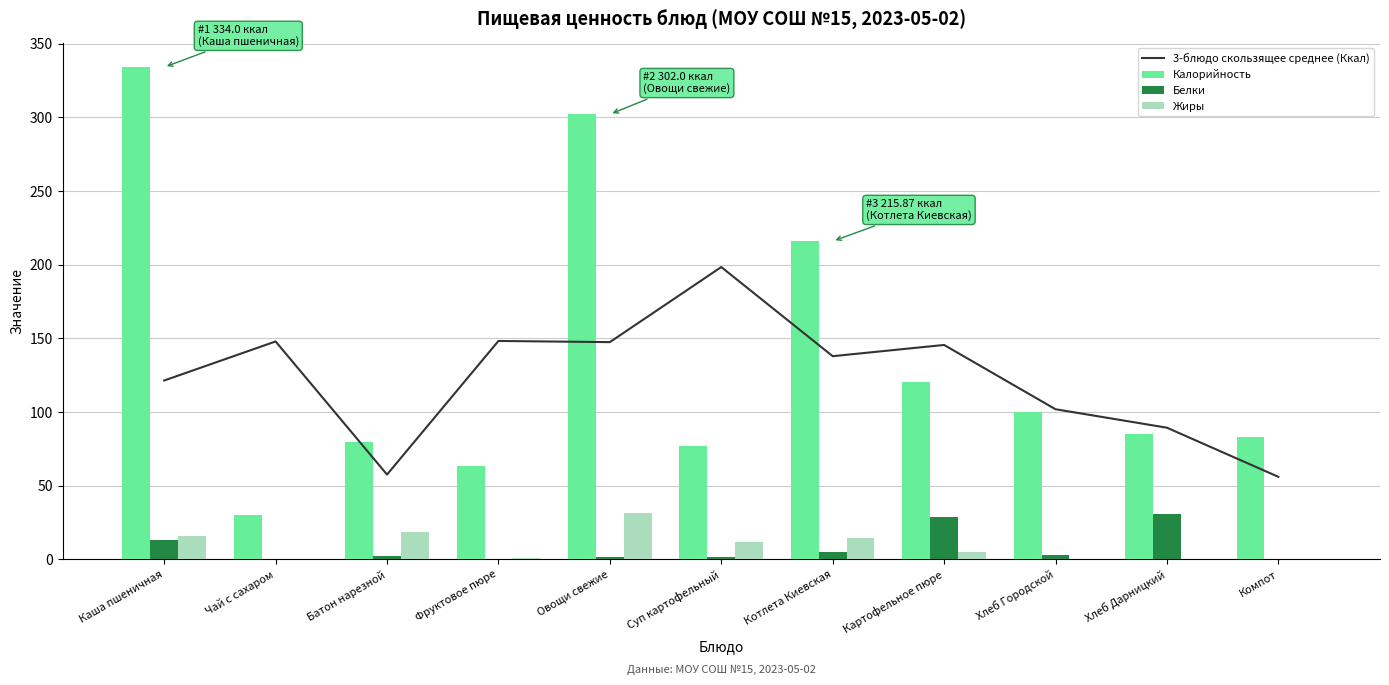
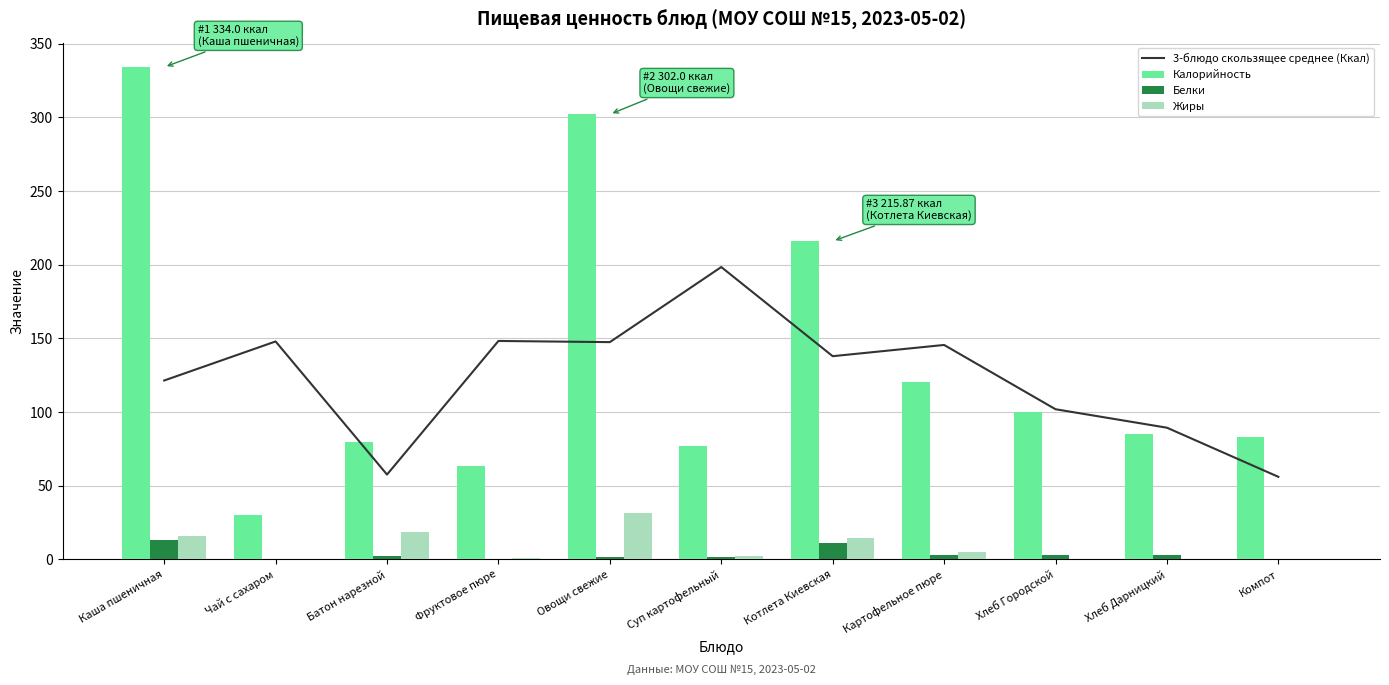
Жиры, Суп картофельный: 12 -> 2
Белки, Котлета Киевская: 5 -> 11
Белки, Картофельное пюре: 28 -> 3
Белки, Хлеб Дарницкий: 31 -> 3
